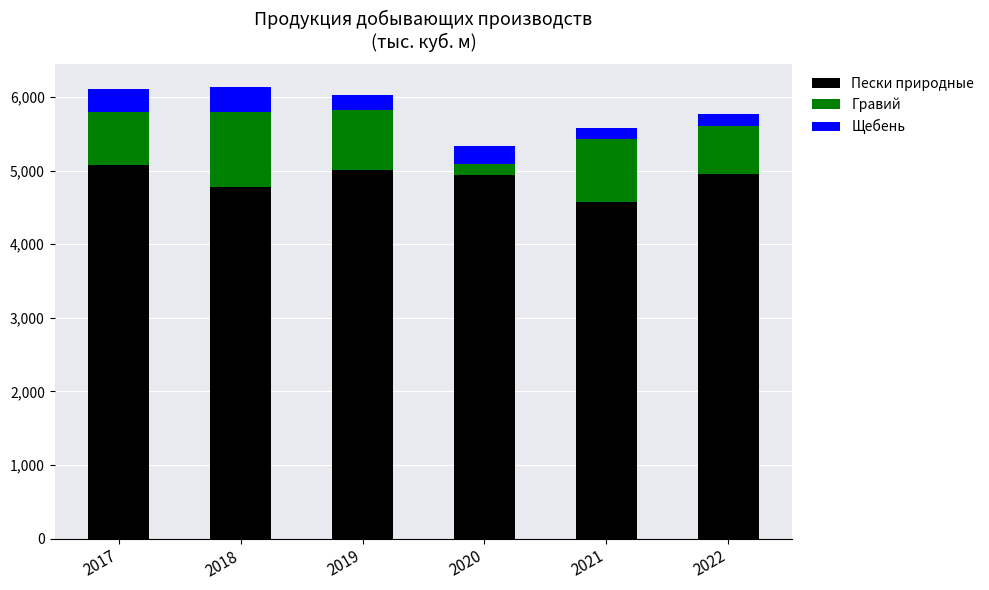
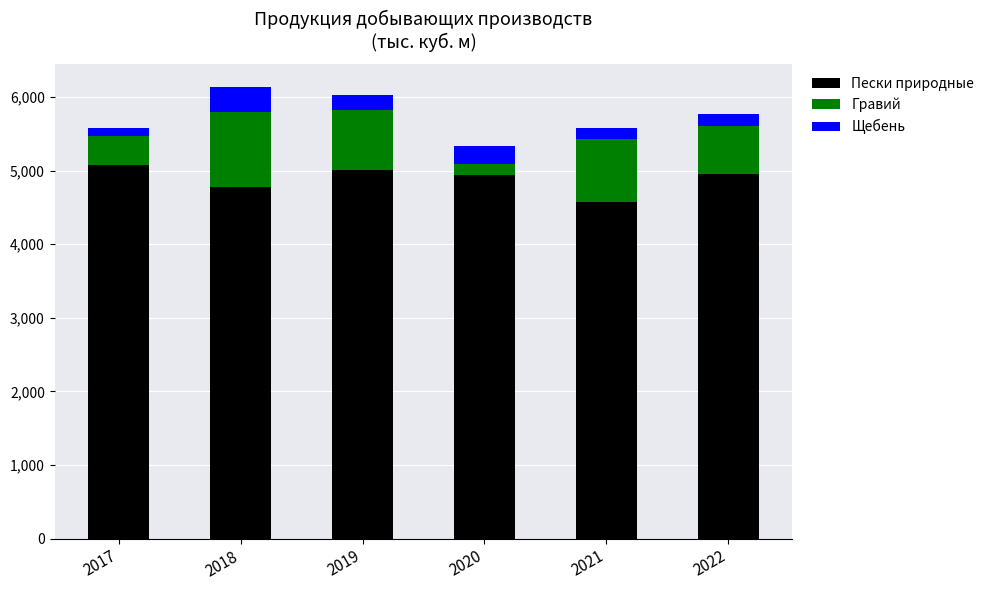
Гравий, 2017: 700 -> 400
Щебень, 2017: 300 -> 100
